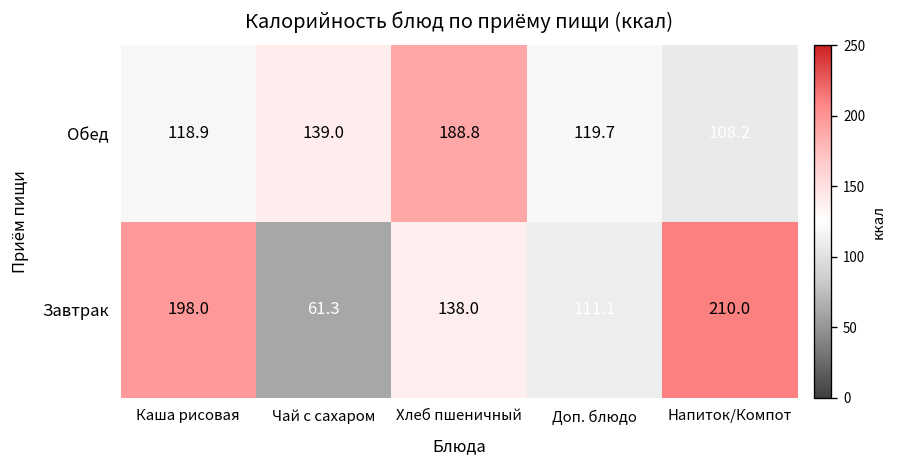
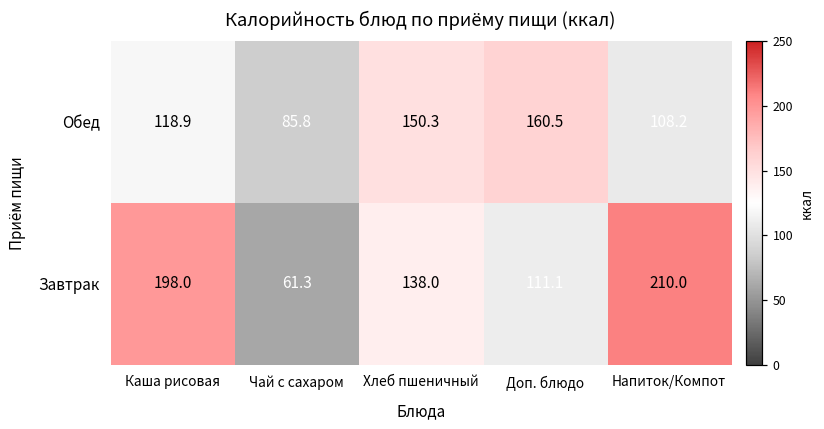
Обед, Чай с сахаром: 139.0 -> 85.8
Обед, Хлеб пшеничный: 188.8 -> 150.3
Обед, Доп. блюдо: 119.7 -> 160.5
